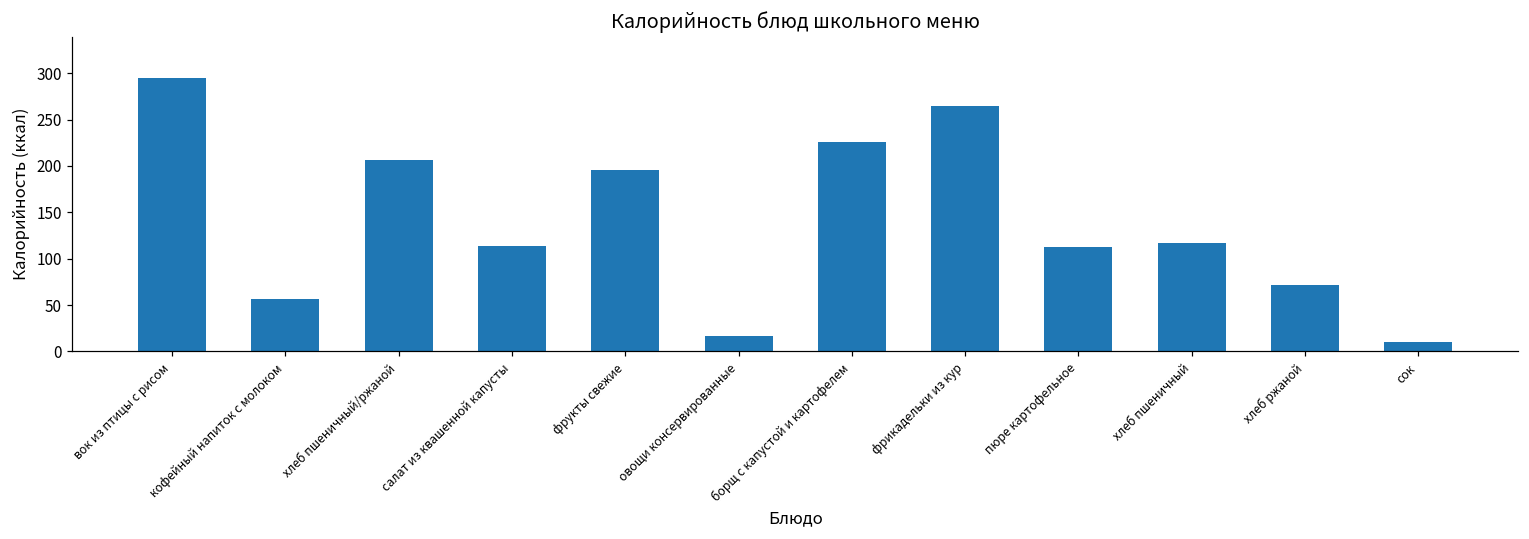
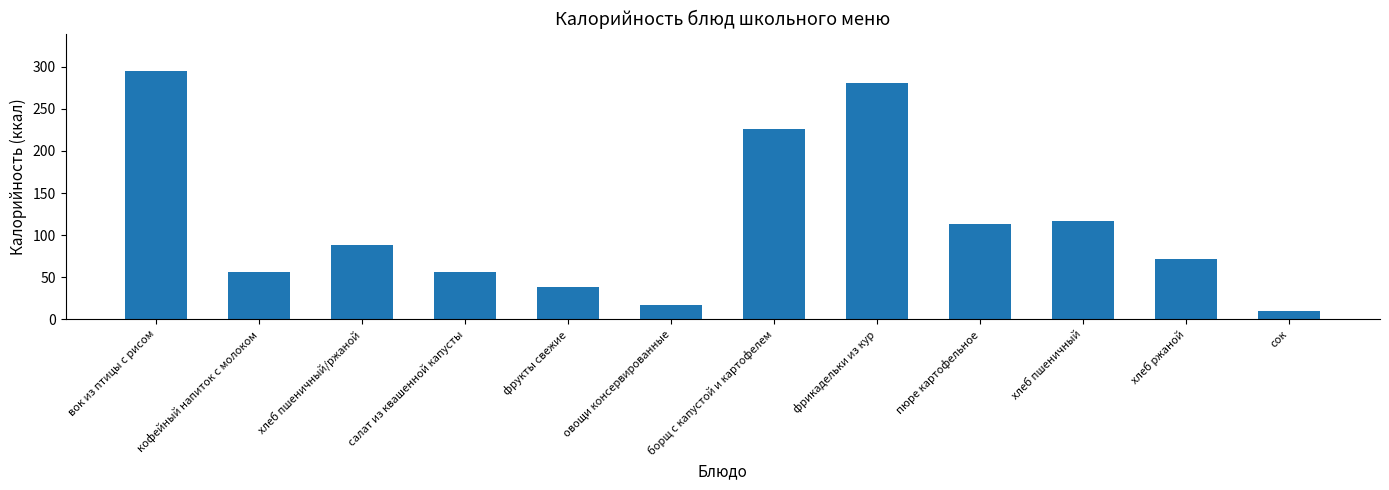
хлеб пшеничный/ржаной: 210 -> 90
салат из квашенной капусты: 110 -> 60
фрукты свежие: 200 -> 40
фрикадельки из кур: 270 -> 280
